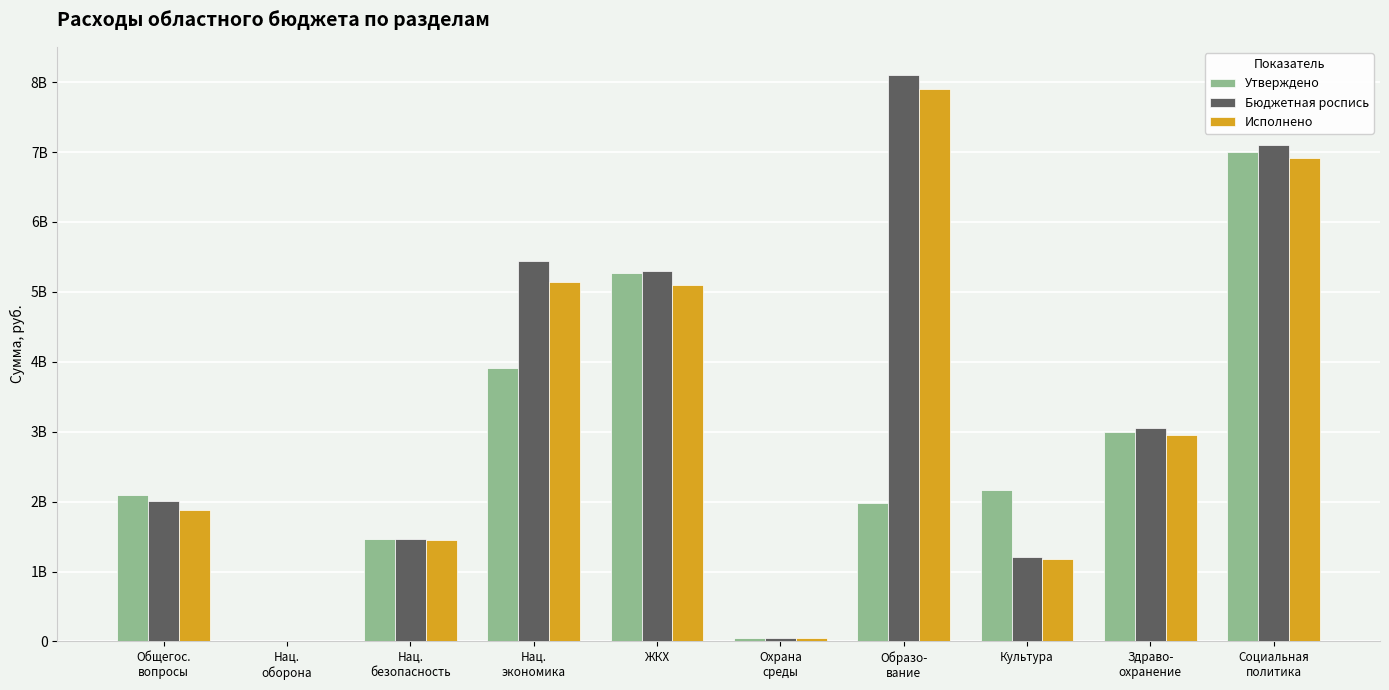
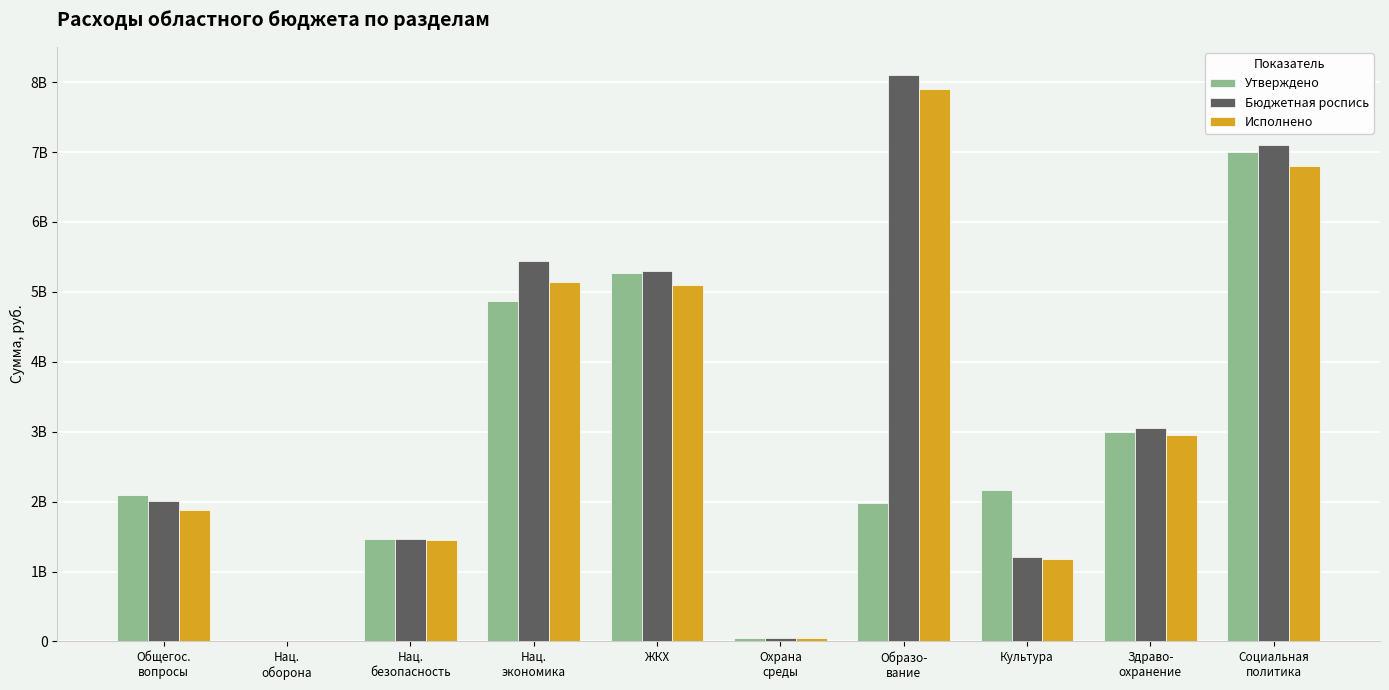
Утверждено, Нац. экономика: 3900000000 -> 4900000000
Исполнено, Социальная политика: 6900000000 -> 6800000000
